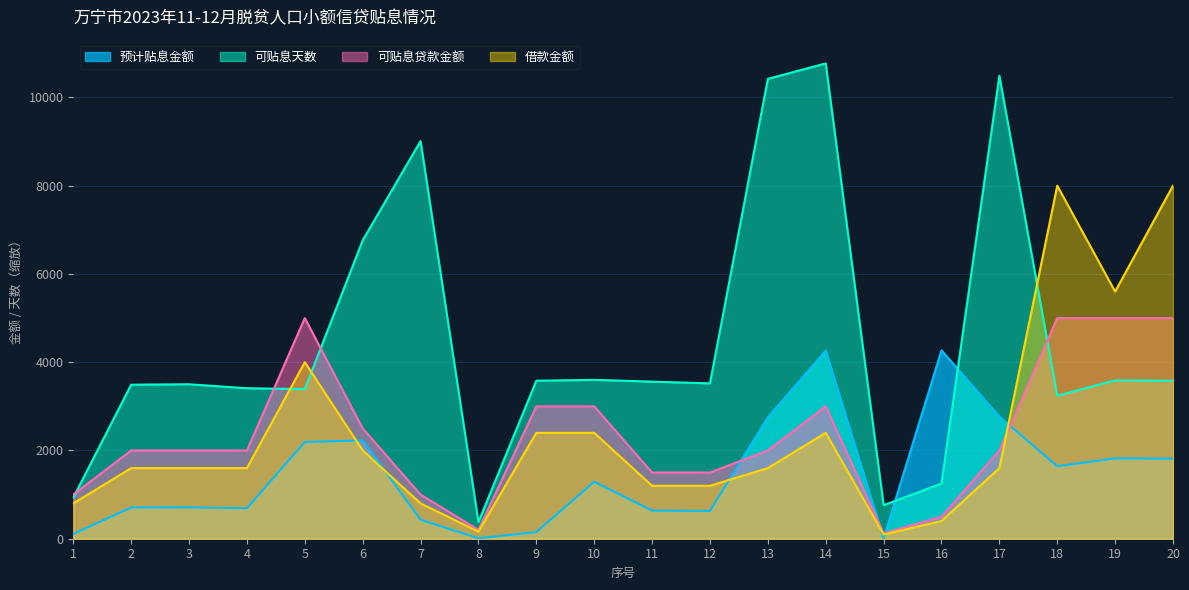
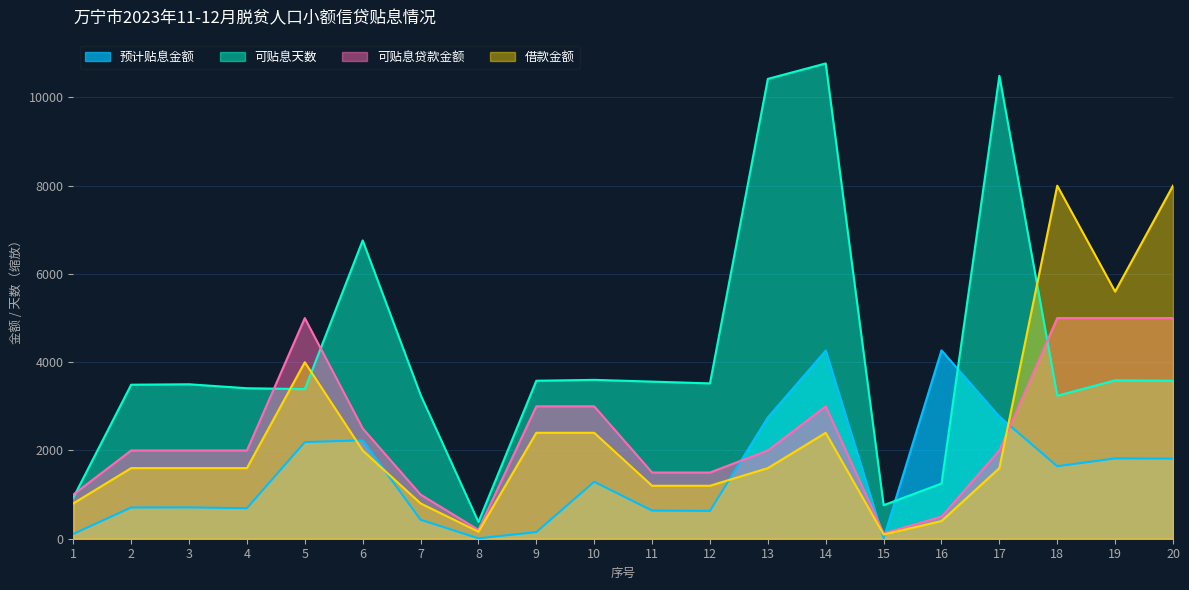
可贴息天数, 7: 9000 -> 3300
